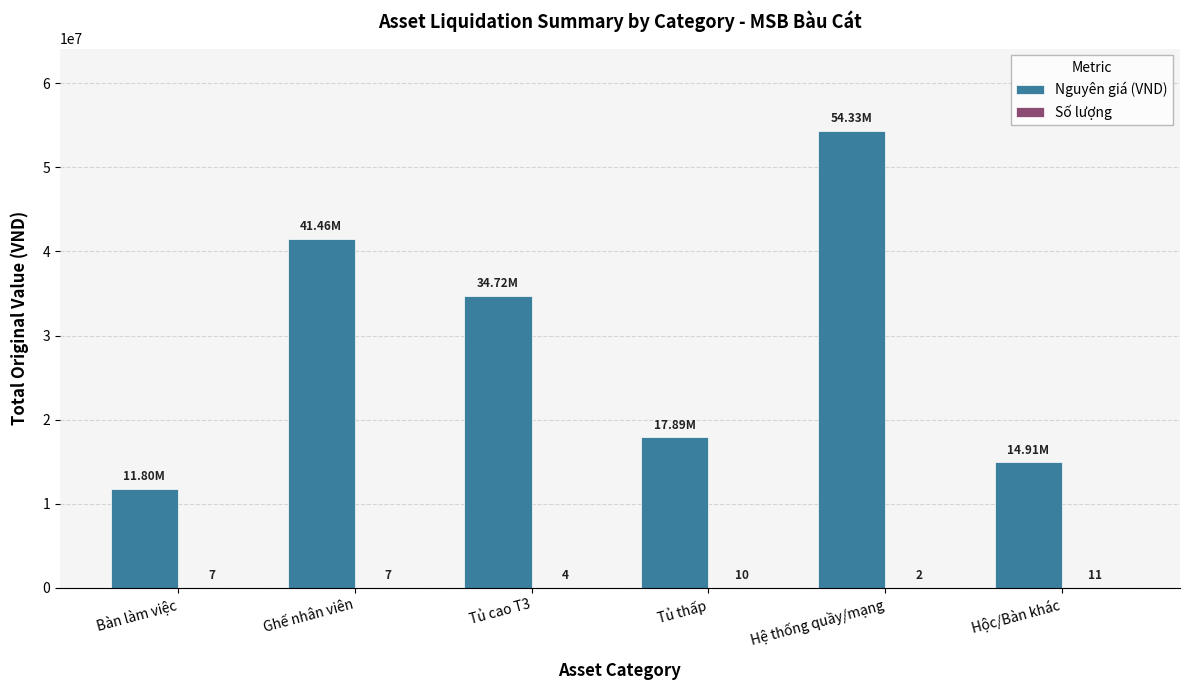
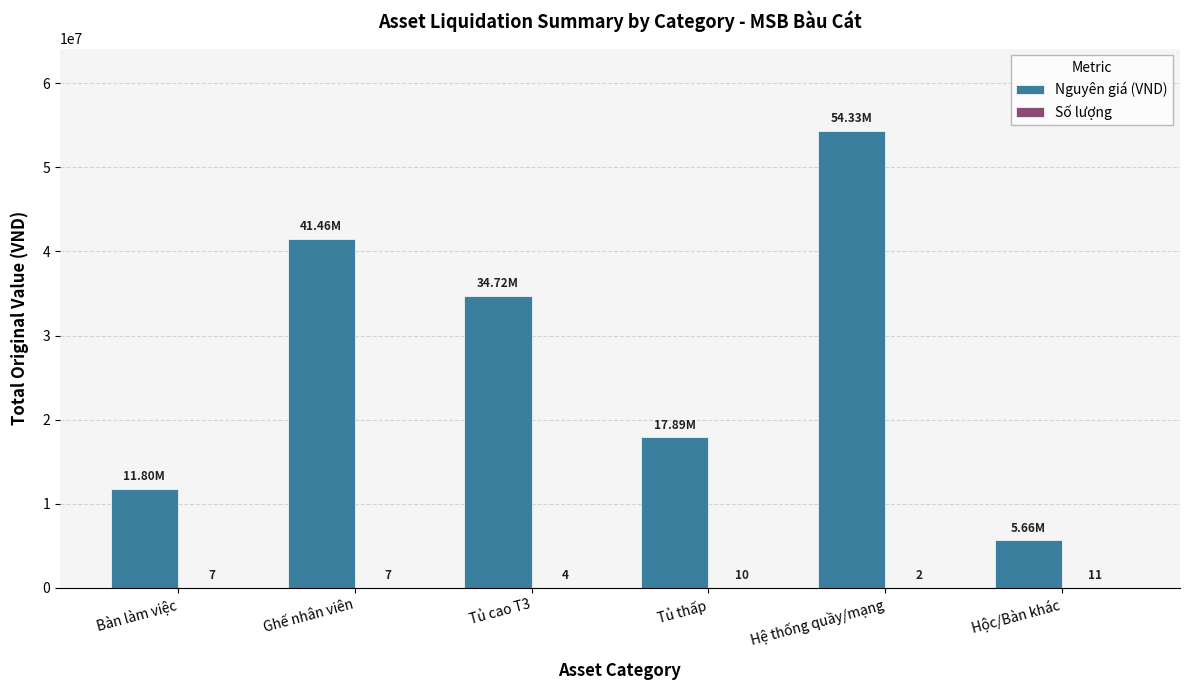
Nguyên giá (VND), Hộc/Bàn khác: 14.91M -> 5.66M
